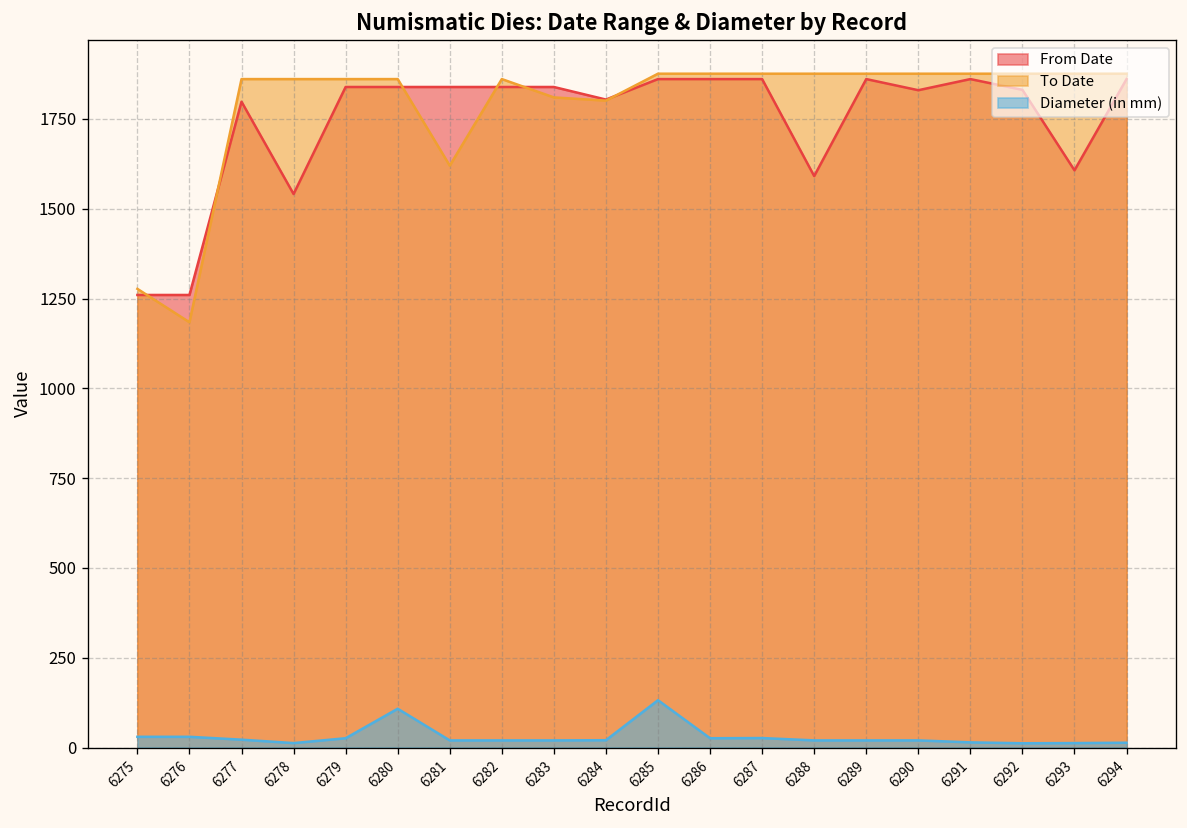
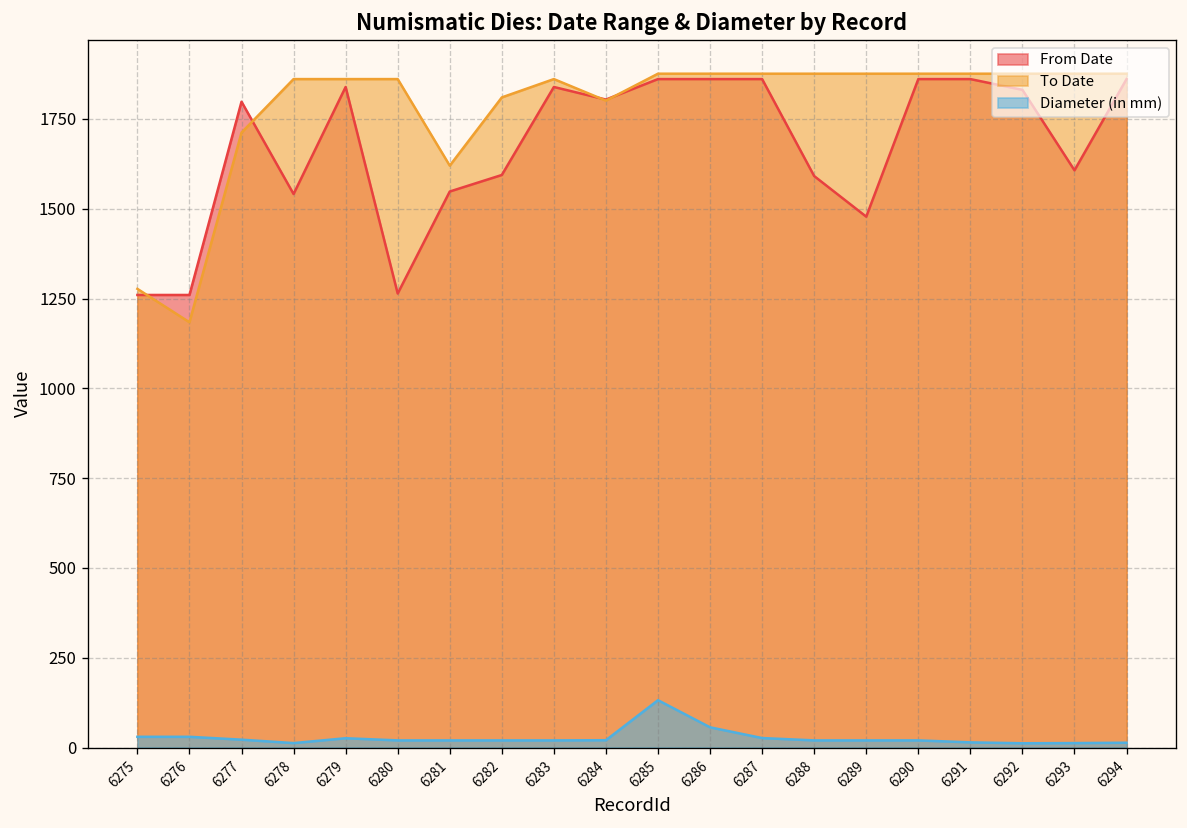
To Date, 6277: 1860 -> 1710
From Date, 6280: 1840 -> 1260
Diameter (in mm), 6280: 110 -> 20
From Date, 6281: 1840 -> 1550
From Date, 6282: 1840 -> 1590
To Date, 6282: 1860 -> 1810
To Date, 6283: 1810 -> 1860
Diameter (in mm), 6286: 30 -> 60
From Date, 6289: 1860 -> 1480
From Date, 6290: 1830 -> 1860
